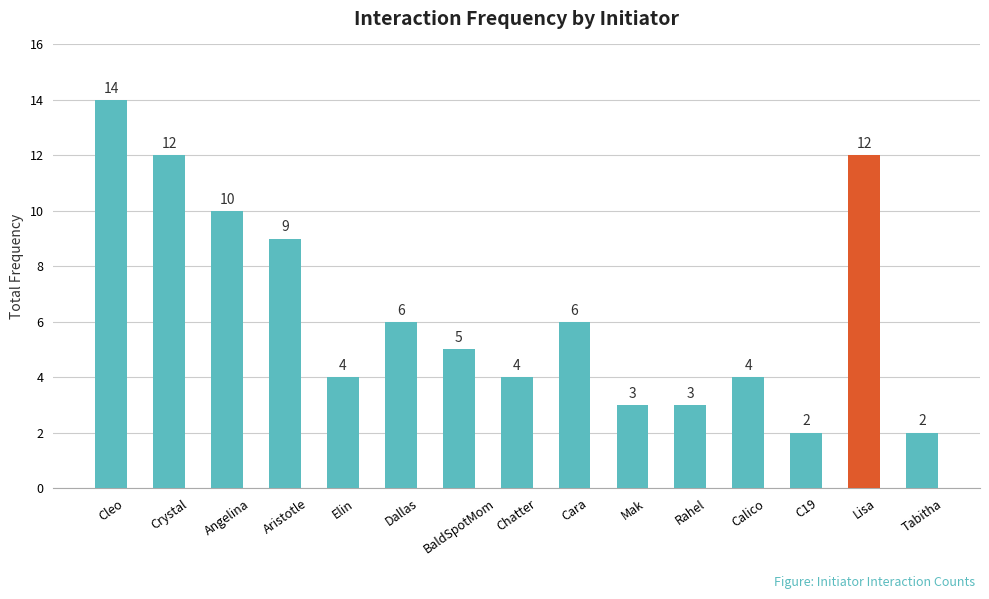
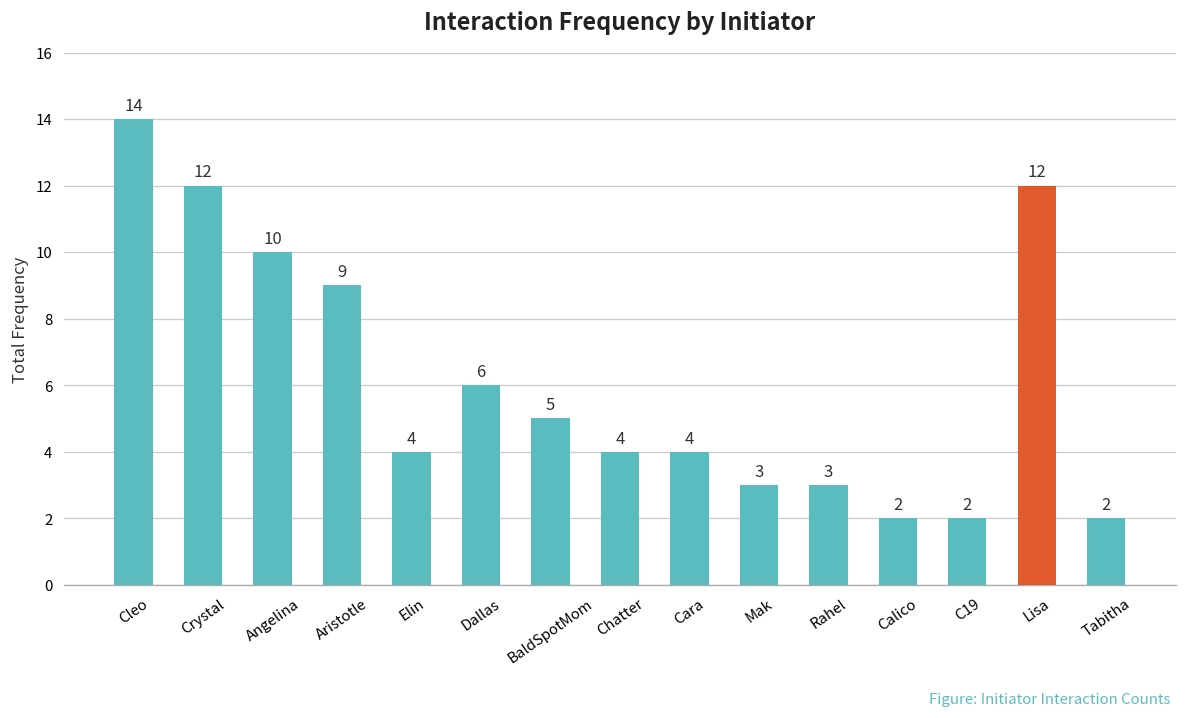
Cara: 6 -> 4
Calico: 4 -> 2
